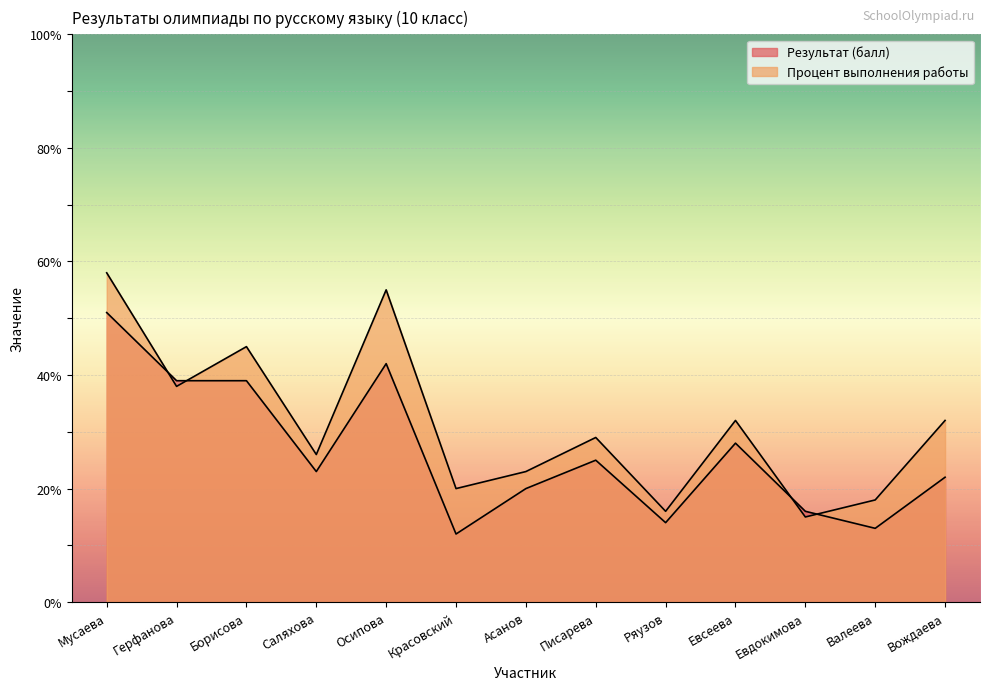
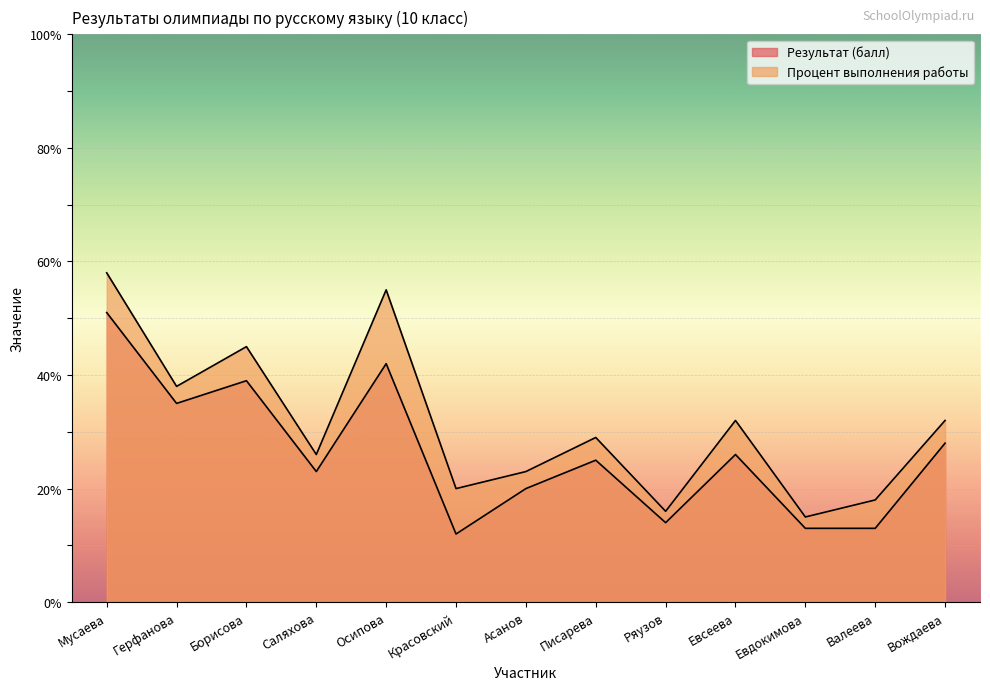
Результат (балл), Герфанова: 39% -> 35%
Результат (балл), Евсеева: 28% -> 26%
Результат (балл), Евдокимова: 16% -> 13%
Результат (балл), Вождаева: 22% -> 28%
